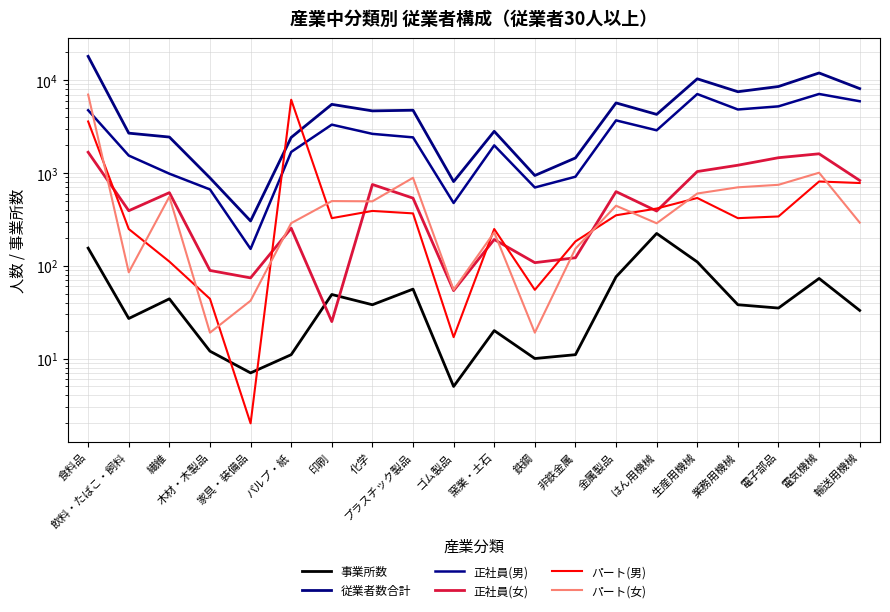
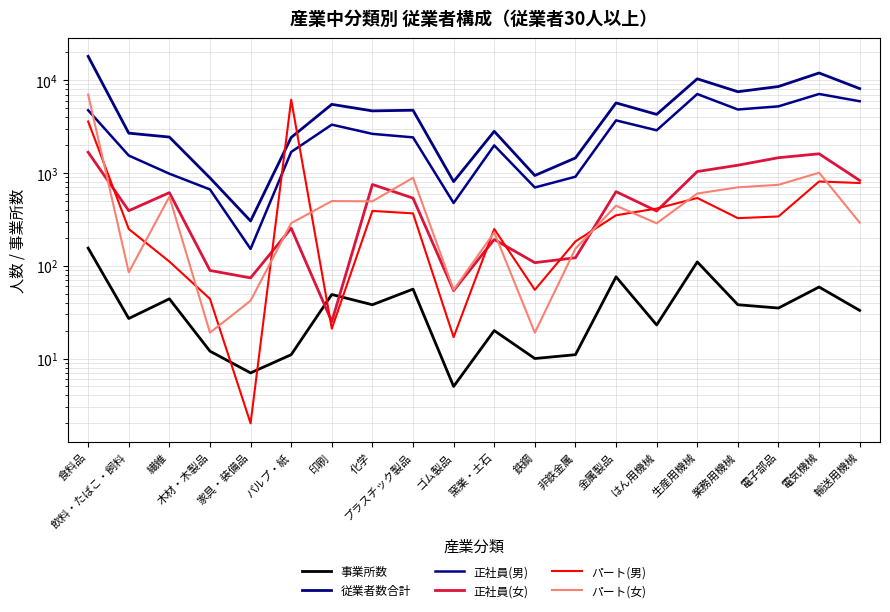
パート(男), 印刷: 330 -> 21
事業所数, はん用機械: 220 -> 23
事業所数, 電気機械: 70 -> 60
